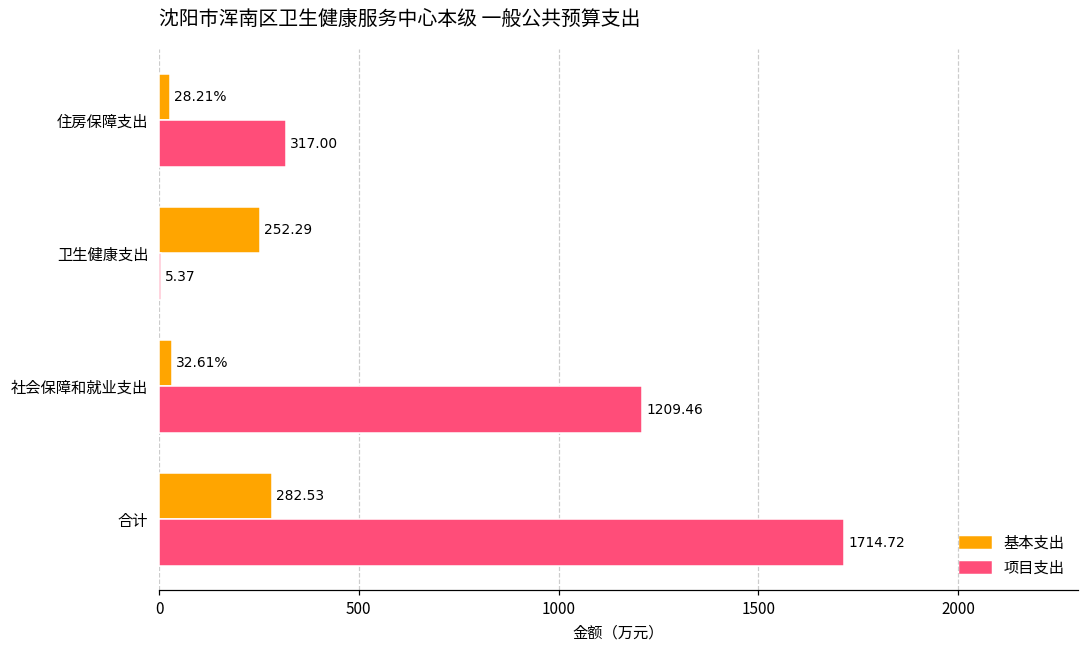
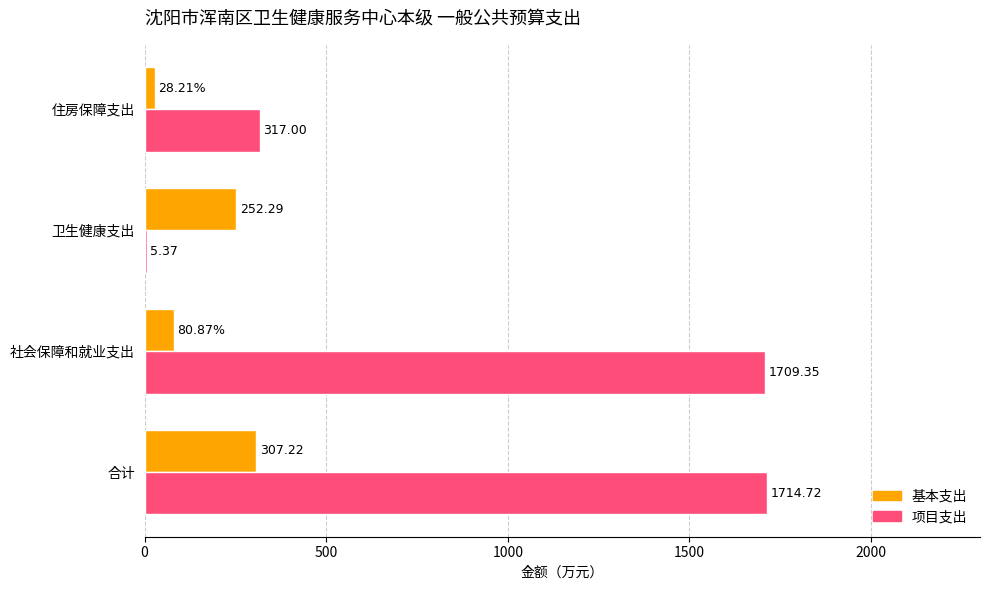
基本支出, 社会保障和就业支出: 32.61% -> 80.87%
项目支出, 社会保障和就业支出: 1209.46 -> 1709.35
基本支出, 合计: 282.53 -> 307.22
